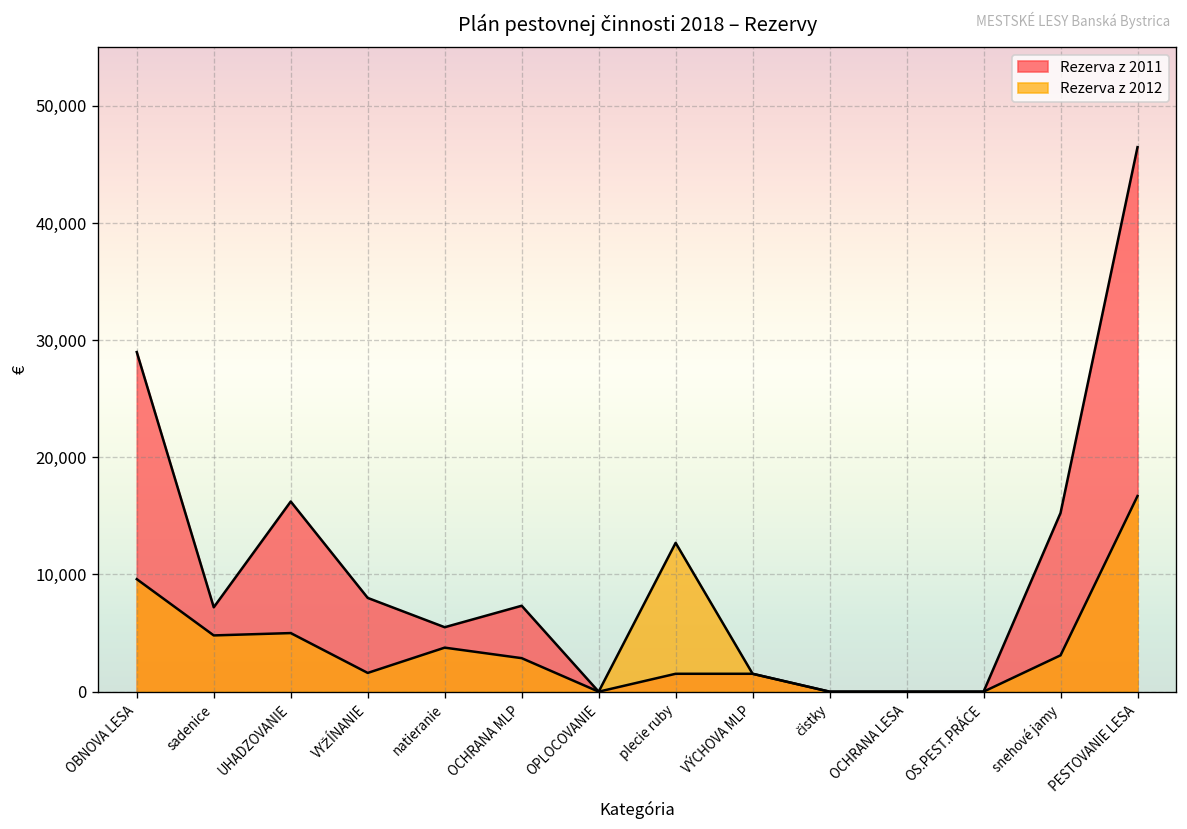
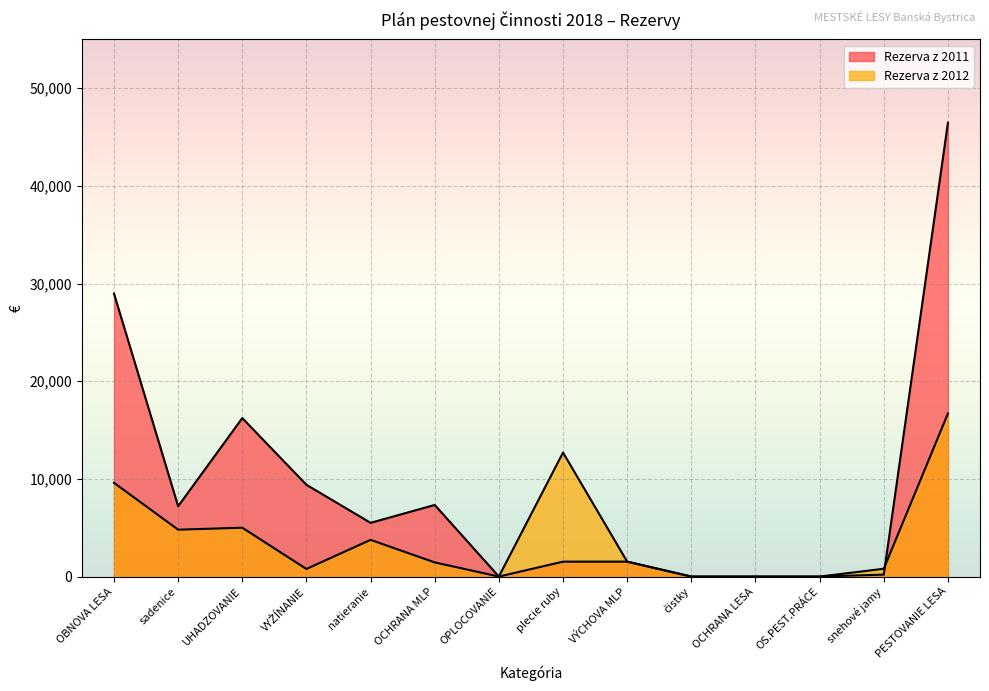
Rezerva z 2011, VYŽÍNANIE: 8,000 -> 9,000
Rezerva z 2012, VYŽÍNANIE: 2,000 -> 1,000
Rezerva z 2012, OCHRANA MLP: 3,000 -> 1,000
Rezerva z 2011, snehové jamy: 15,000 -> 0
Rezerva z 2012, snehové jamy: 3,000 -> 1,000
